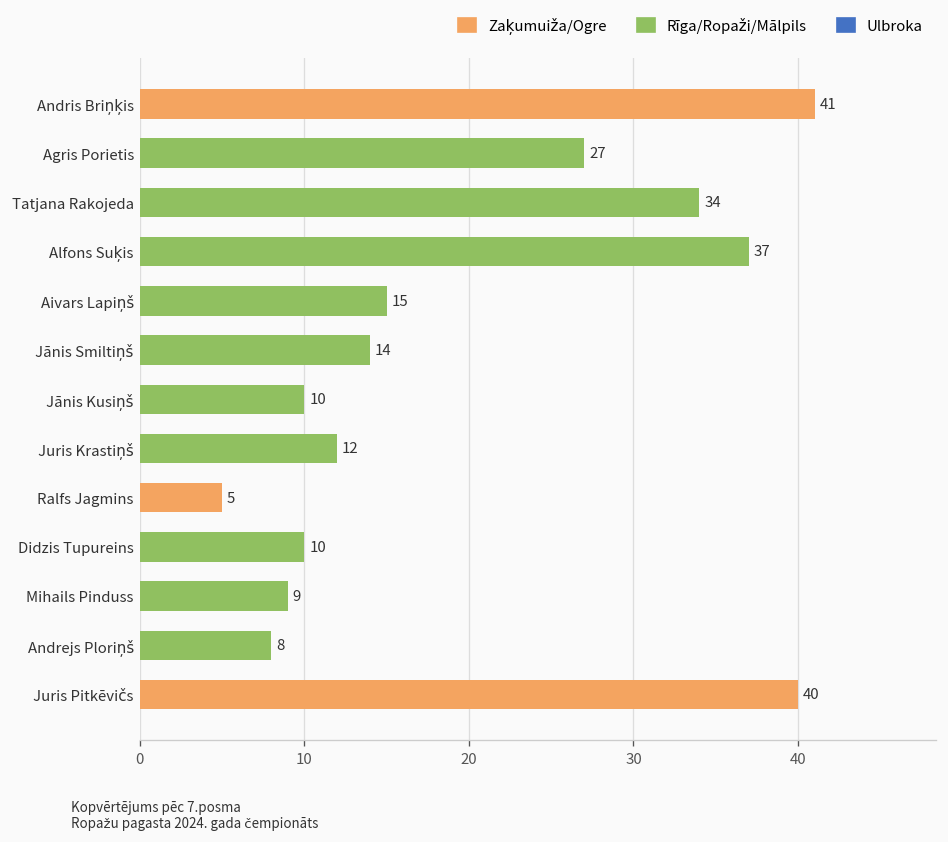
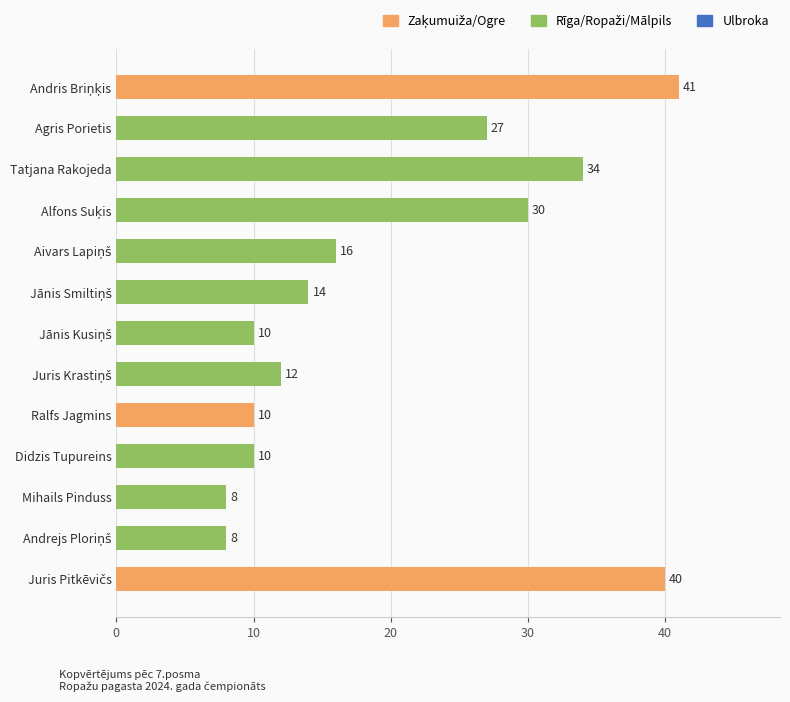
Alfons Suķis: 37 -> 30
Aivars Lapiņš: 15 -> 16
Ralfs Jagmins: 5 -> 10
Mihails Pinduss: 9 -> 8
